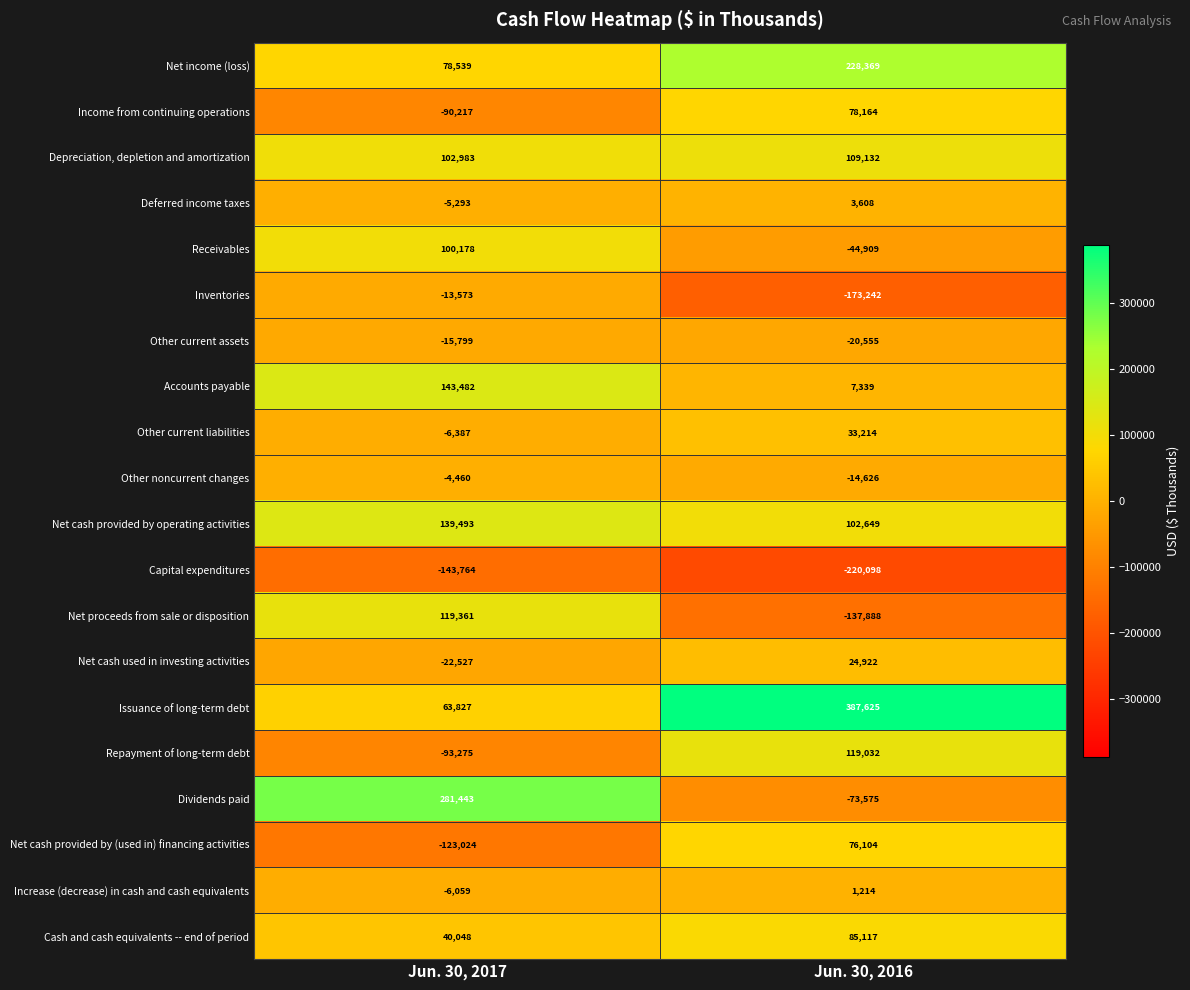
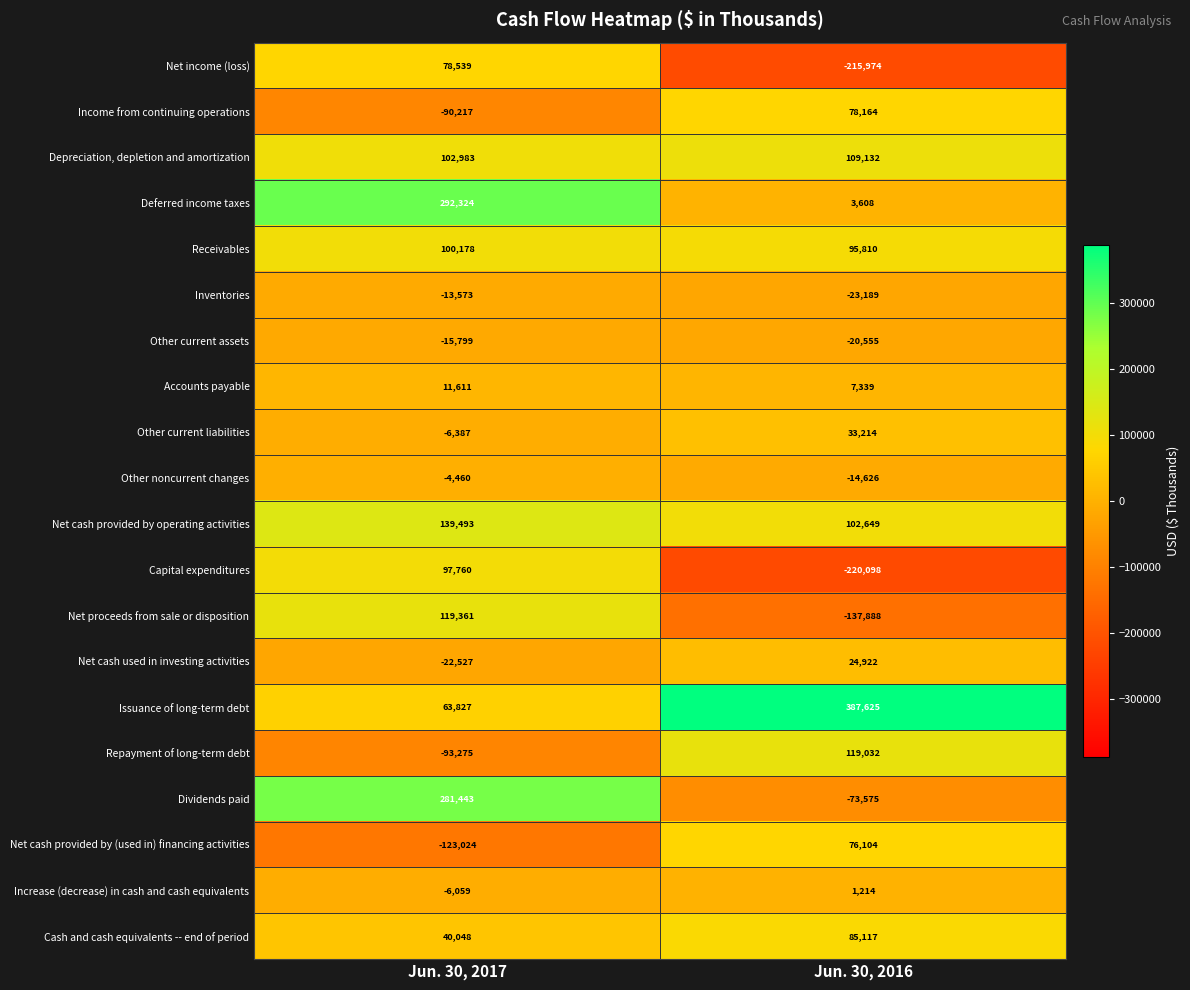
Net income (loss), Jun. 30, 2016: 228,369 -> -215,974
Deferred income taxes, Jun. 30, 2017: -5,293 -> 292,324
Receivables, Jun. 30, 2016: -44,909 -> 95,810
Inventories, Jun. 30, 2016: -173,242 -> -23,189
Accounts payable, Jun. 30, 2017: 143,482 -> 11,611
Capital expenditures, Jun. 30, 2017: -143,764 -> 97,760
